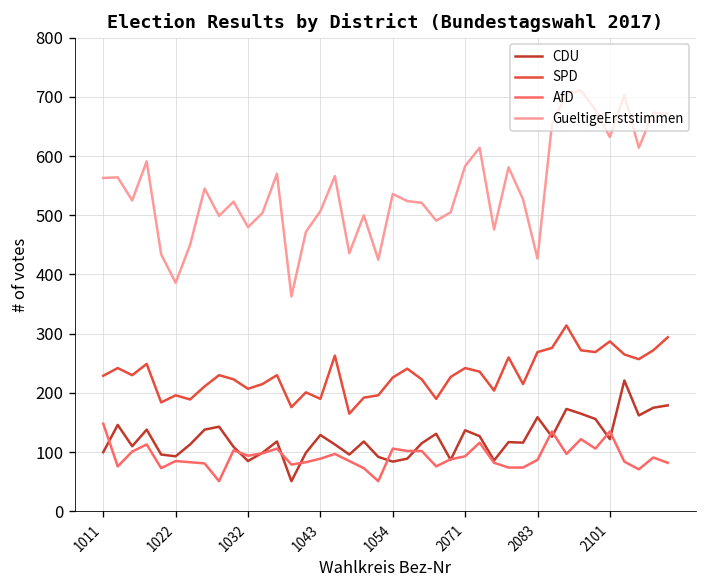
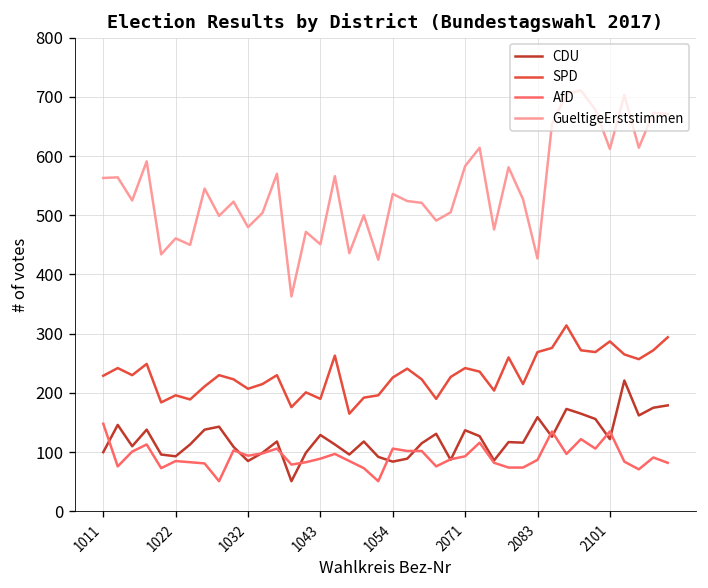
GueltigeErststimmen, 1022: 390 -> 460
GueltigeErststimmen, 1043: 510 -> 450
GueltigeErststimmen, 2101: 630 -> 610
